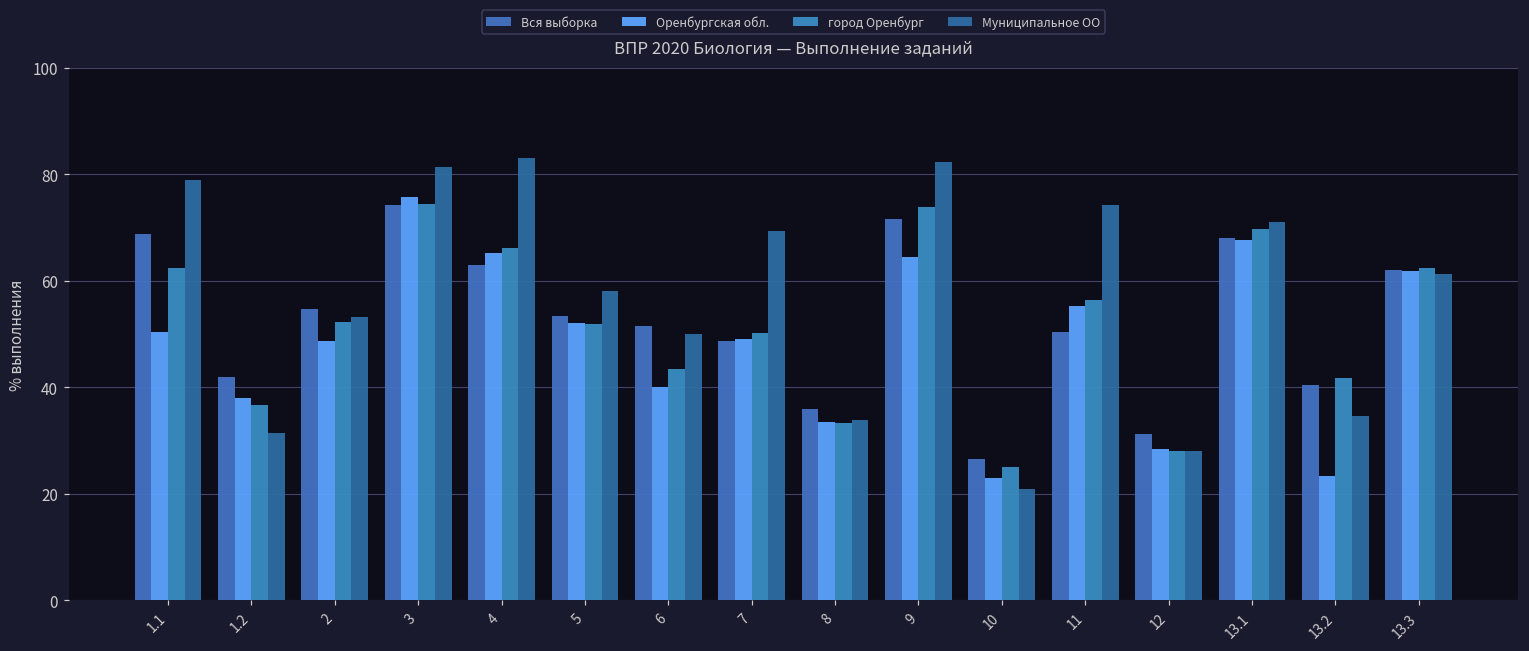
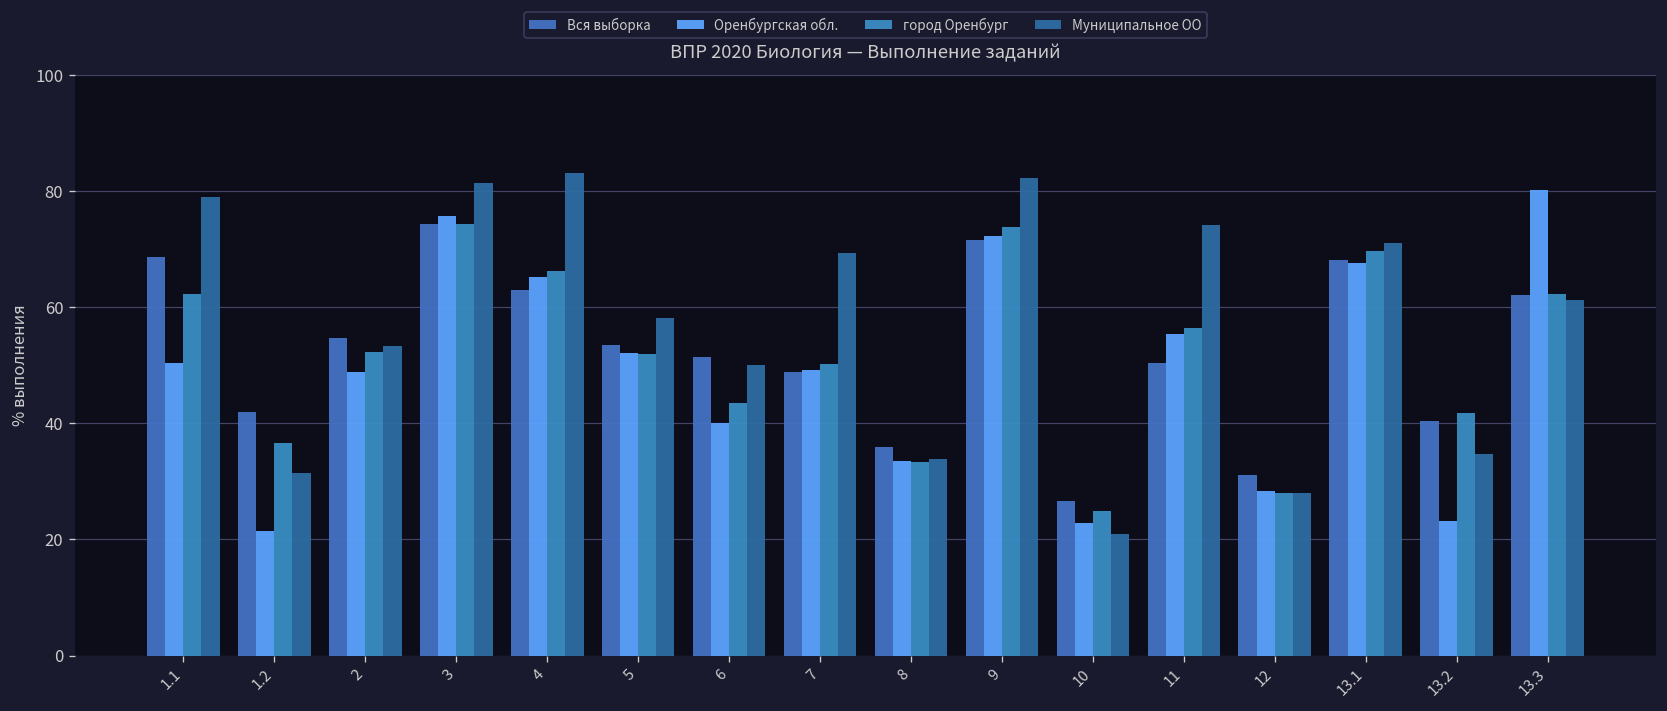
Оренбургская обл., 1.2: 38 -> 21
Оренбургская обл., 9: 65 -> 72
Оренбургская обл., 13.3: 62 -> 80
